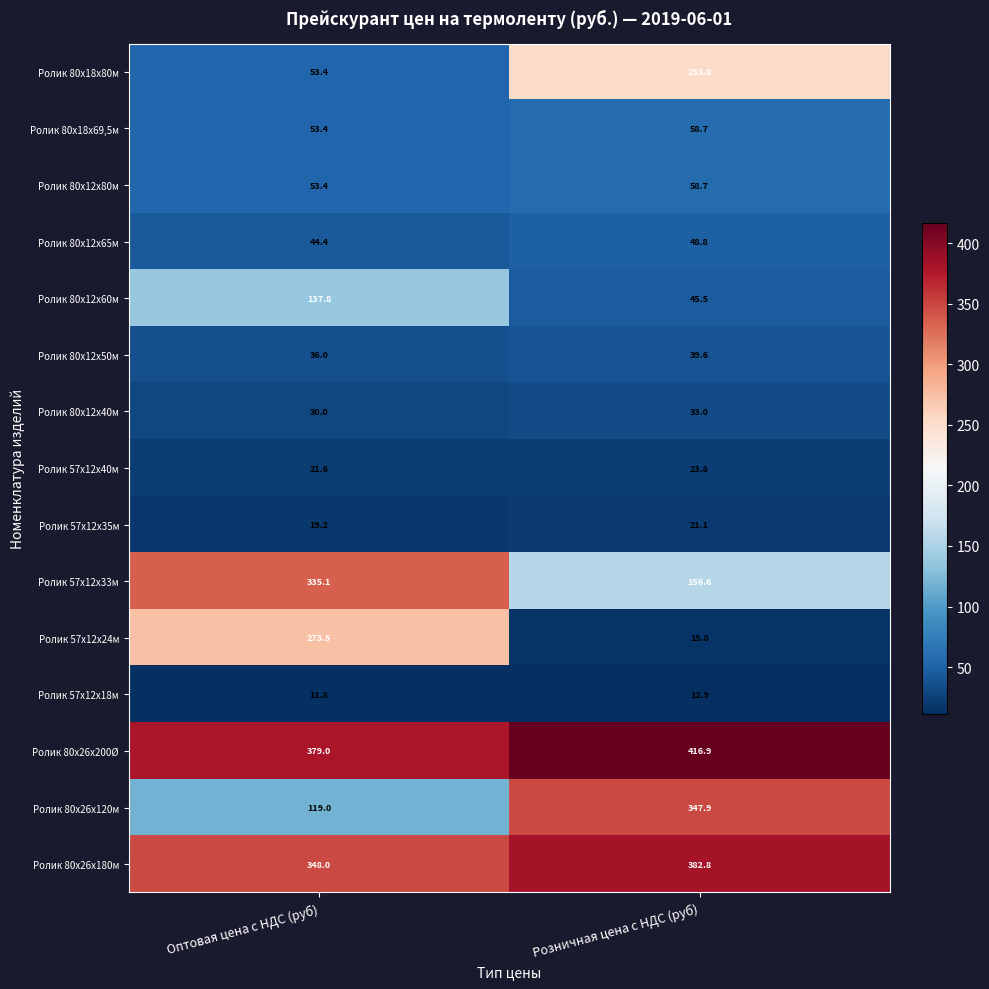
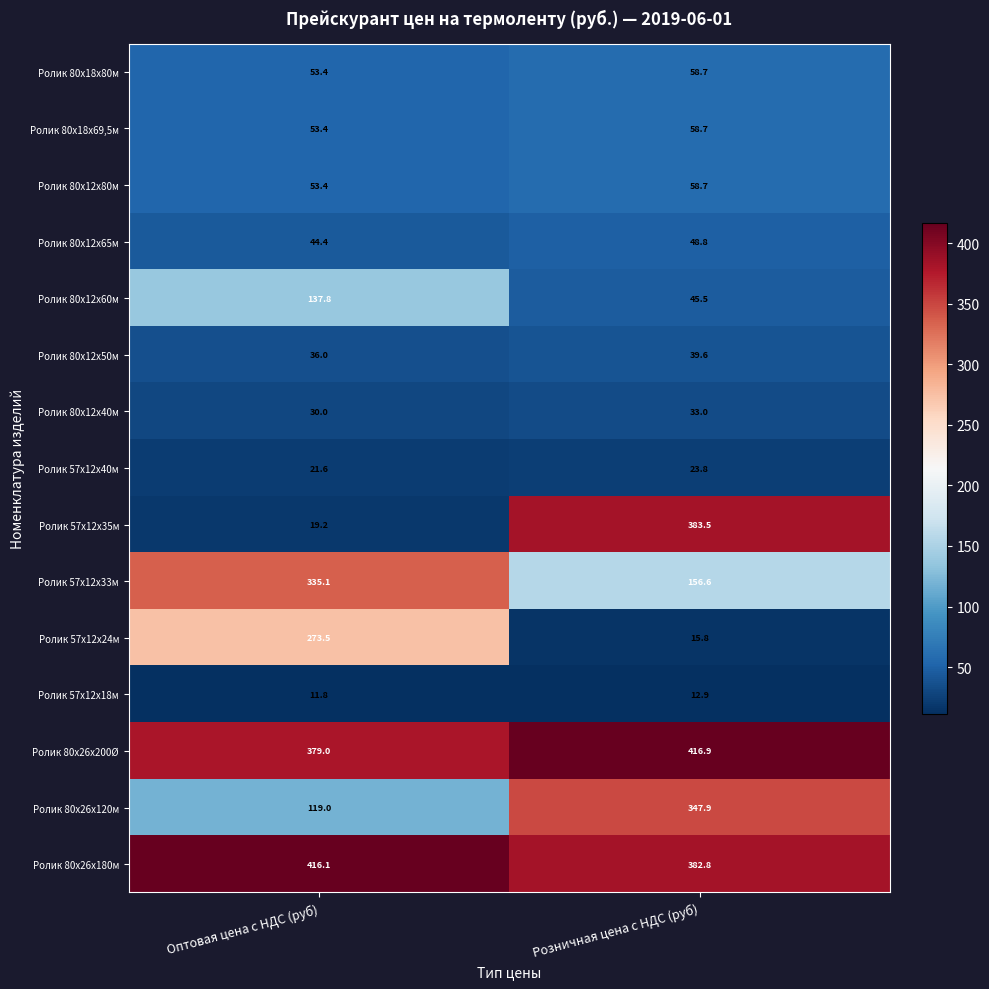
Ролик 80х18х80м, Розничная цена с НДС (руб): 253.8 -> 58.7
Ролик 57х12х35м, Розничная цена с НДС (руб): 21.1 -> 383.5
Ролик 80х26х180м, Оптовая цена с НДС (руб): 348.0 -> 416.1
